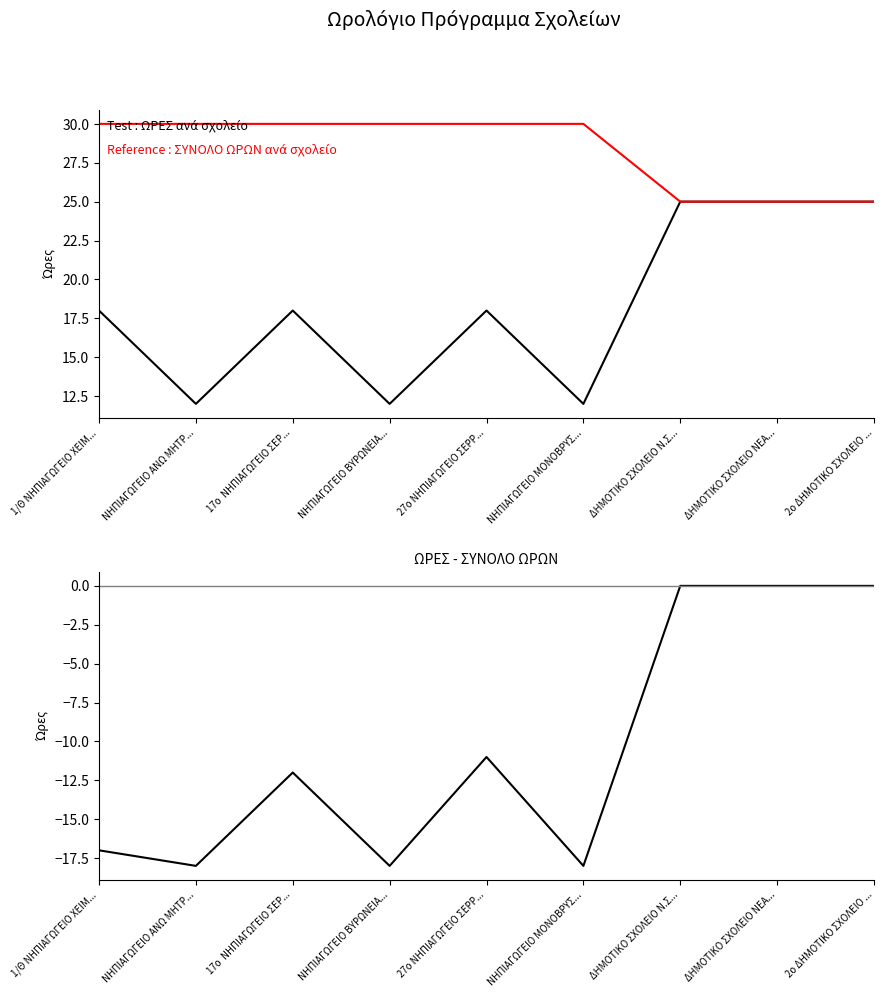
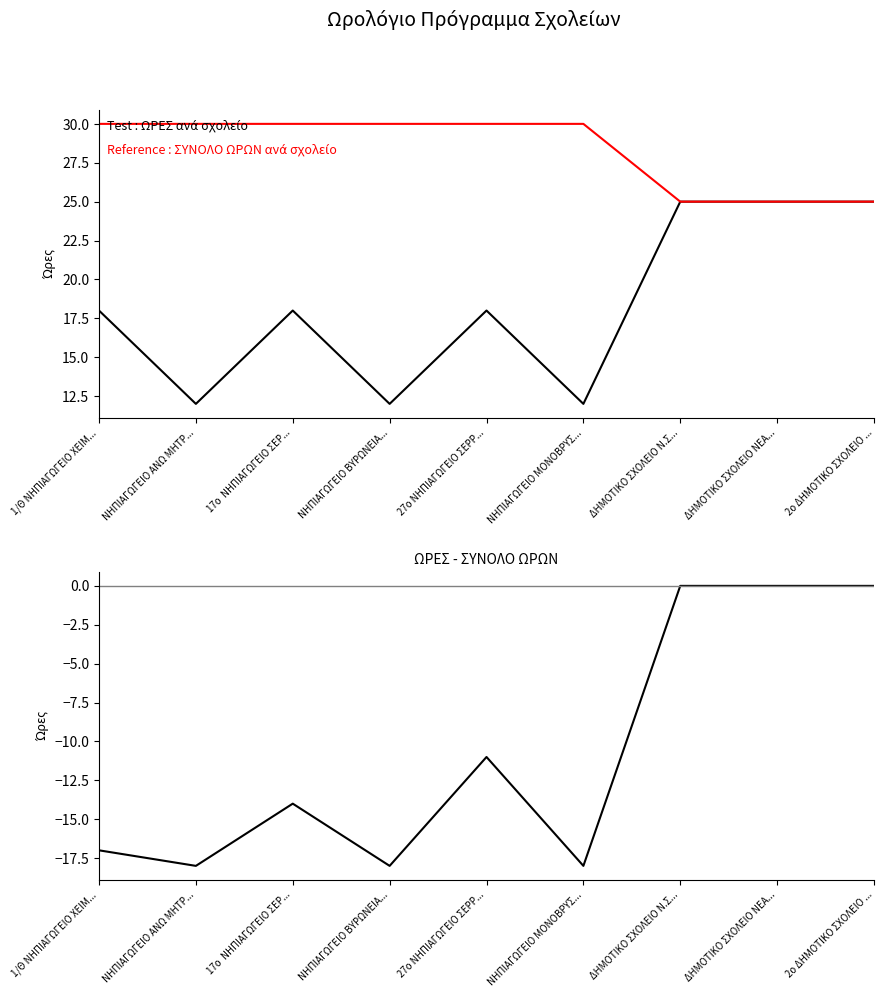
ΩΡΕΣ - ΣΥΝΟΛΟ ΩΡΩΝ, 17ο ΝΗΠΙΑΓΩΓΕΙΟ ΣΕΡ...: -12 -> -14
